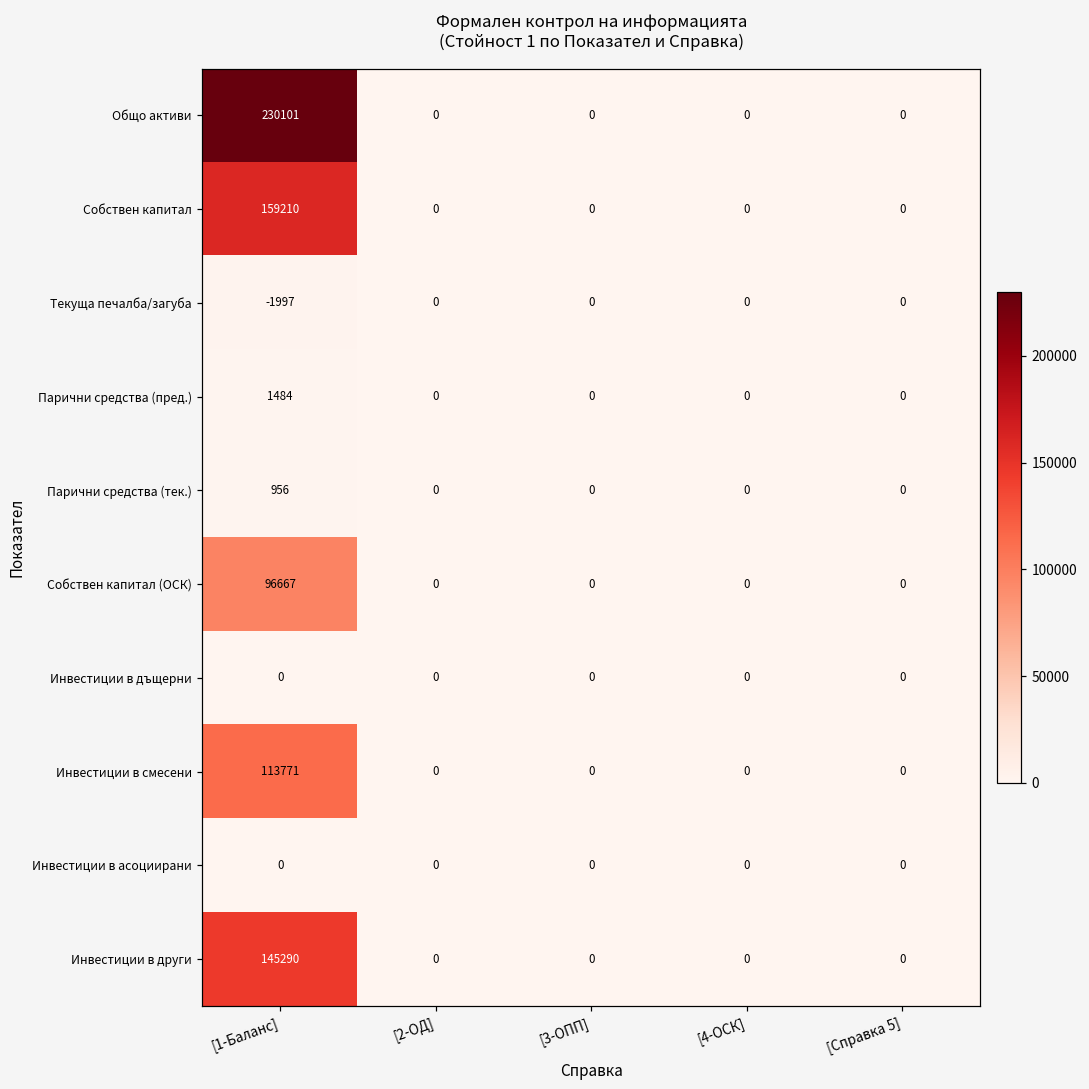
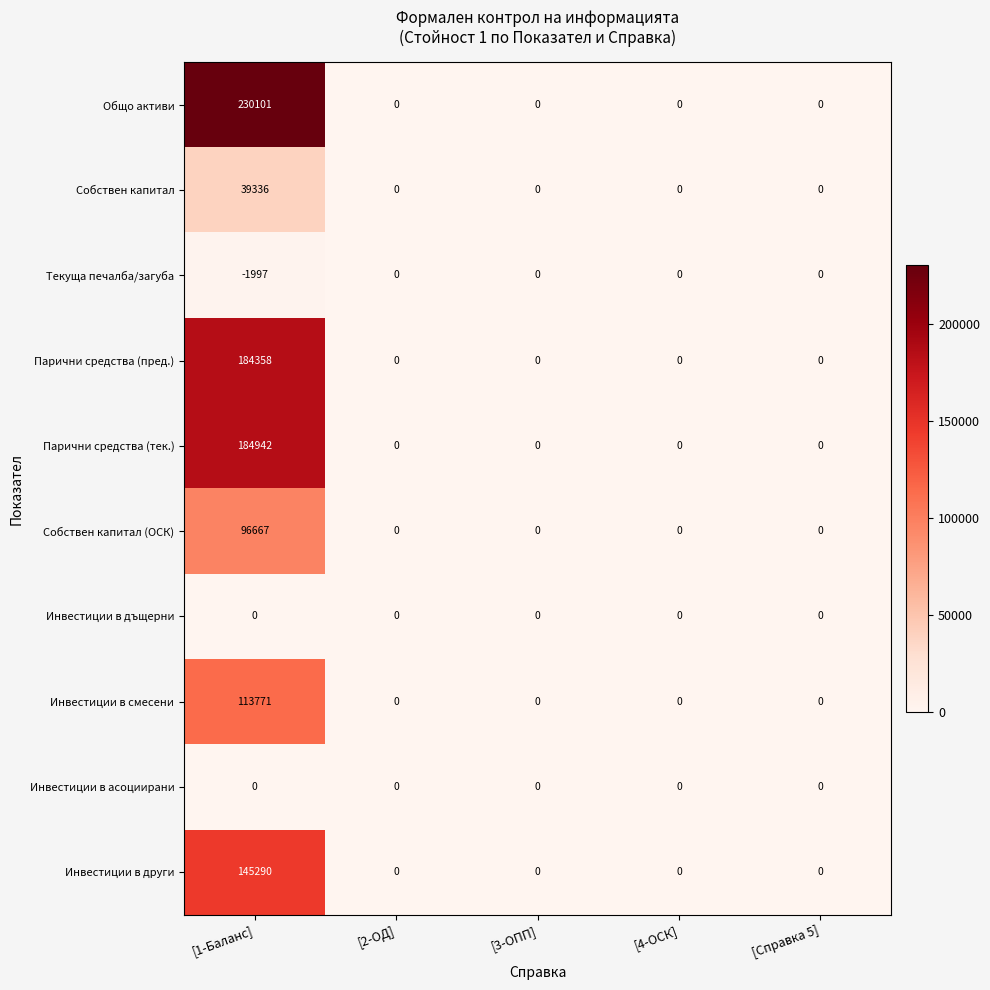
Собствен капитал, [1-Баланс]: 159210 -> 39336
Парични средства (пред.), [1-Баланс]: 1484 -> 184358
Парични средства (тек.), [1-Баланс]: 956 -> 184942
